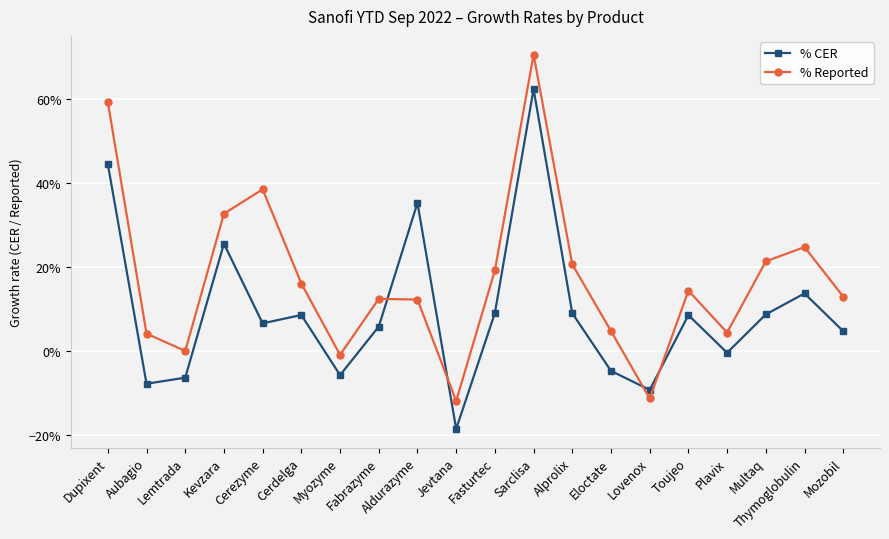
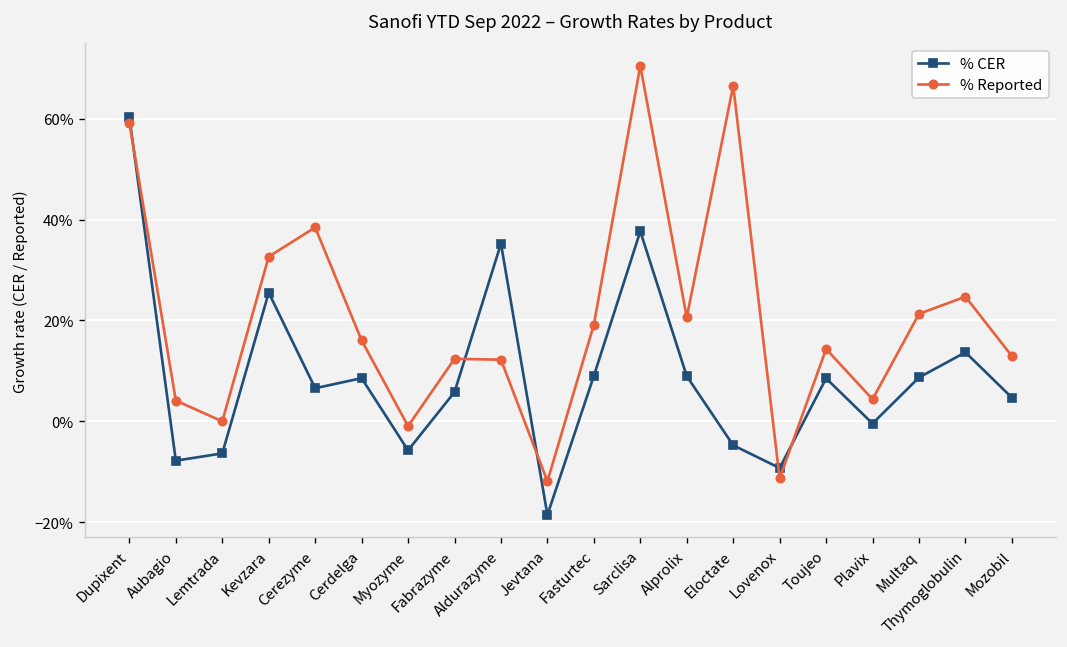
% CER, Dupixent: 44% -> 60%
% CER, Sarclisa: 62% -> 38%
% Reported, Eloctate: 5% -> 67%
